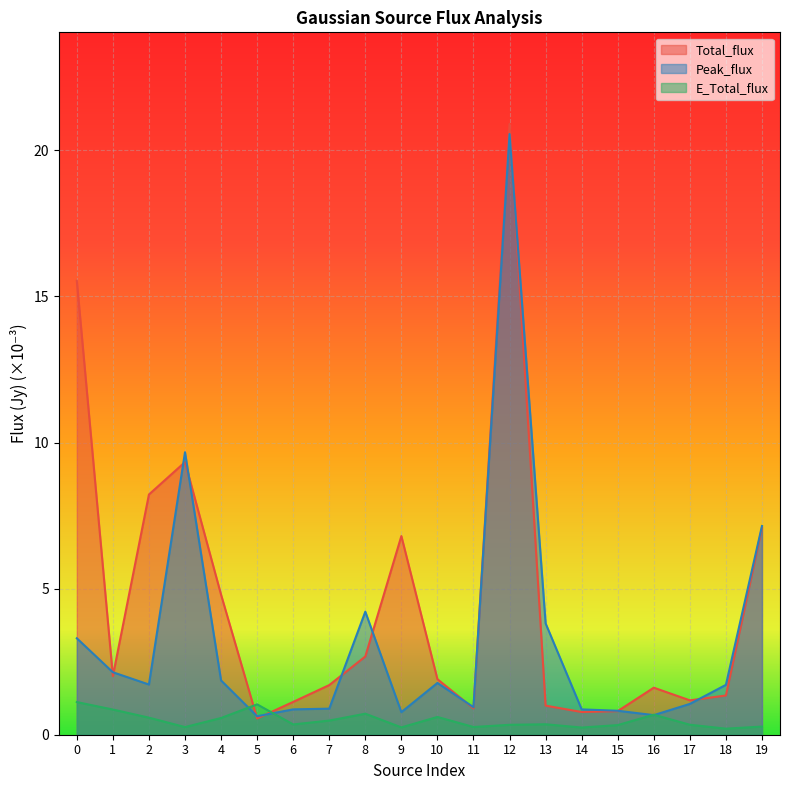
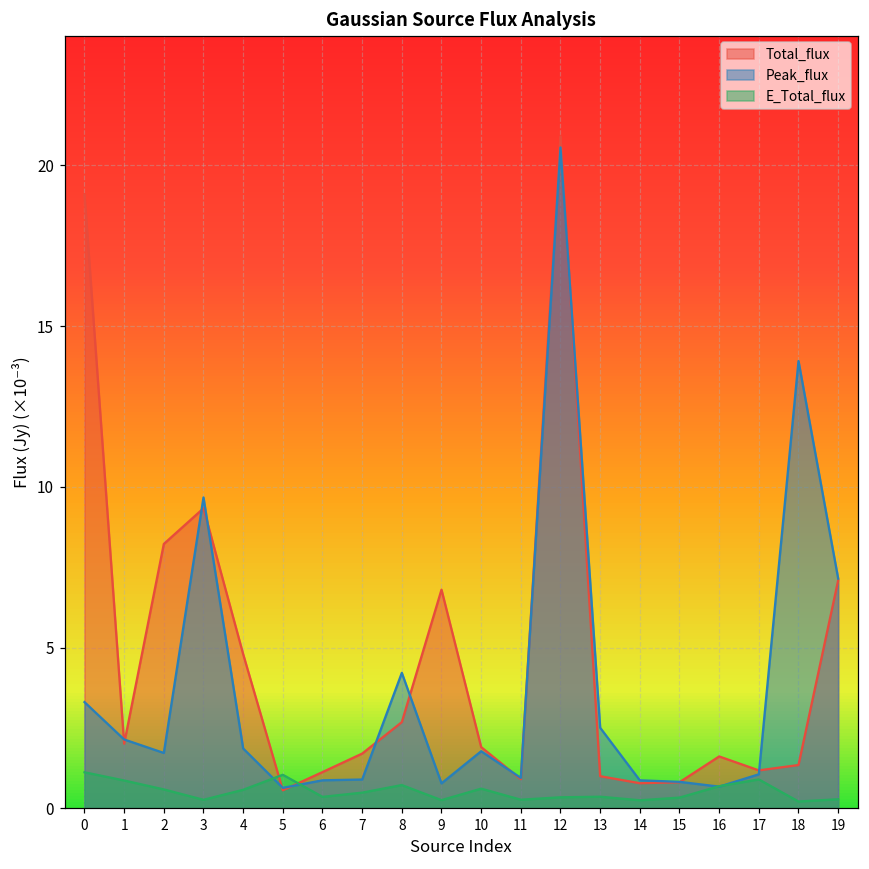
Total_flux, 0: 15.5 -> 19.1
Peak_flux, 13: 3.8 -> 2.5
E_Total_flux, 17: 0.3 -> 0.9
Peak_flux, 18: 1.7 -> 13.9
